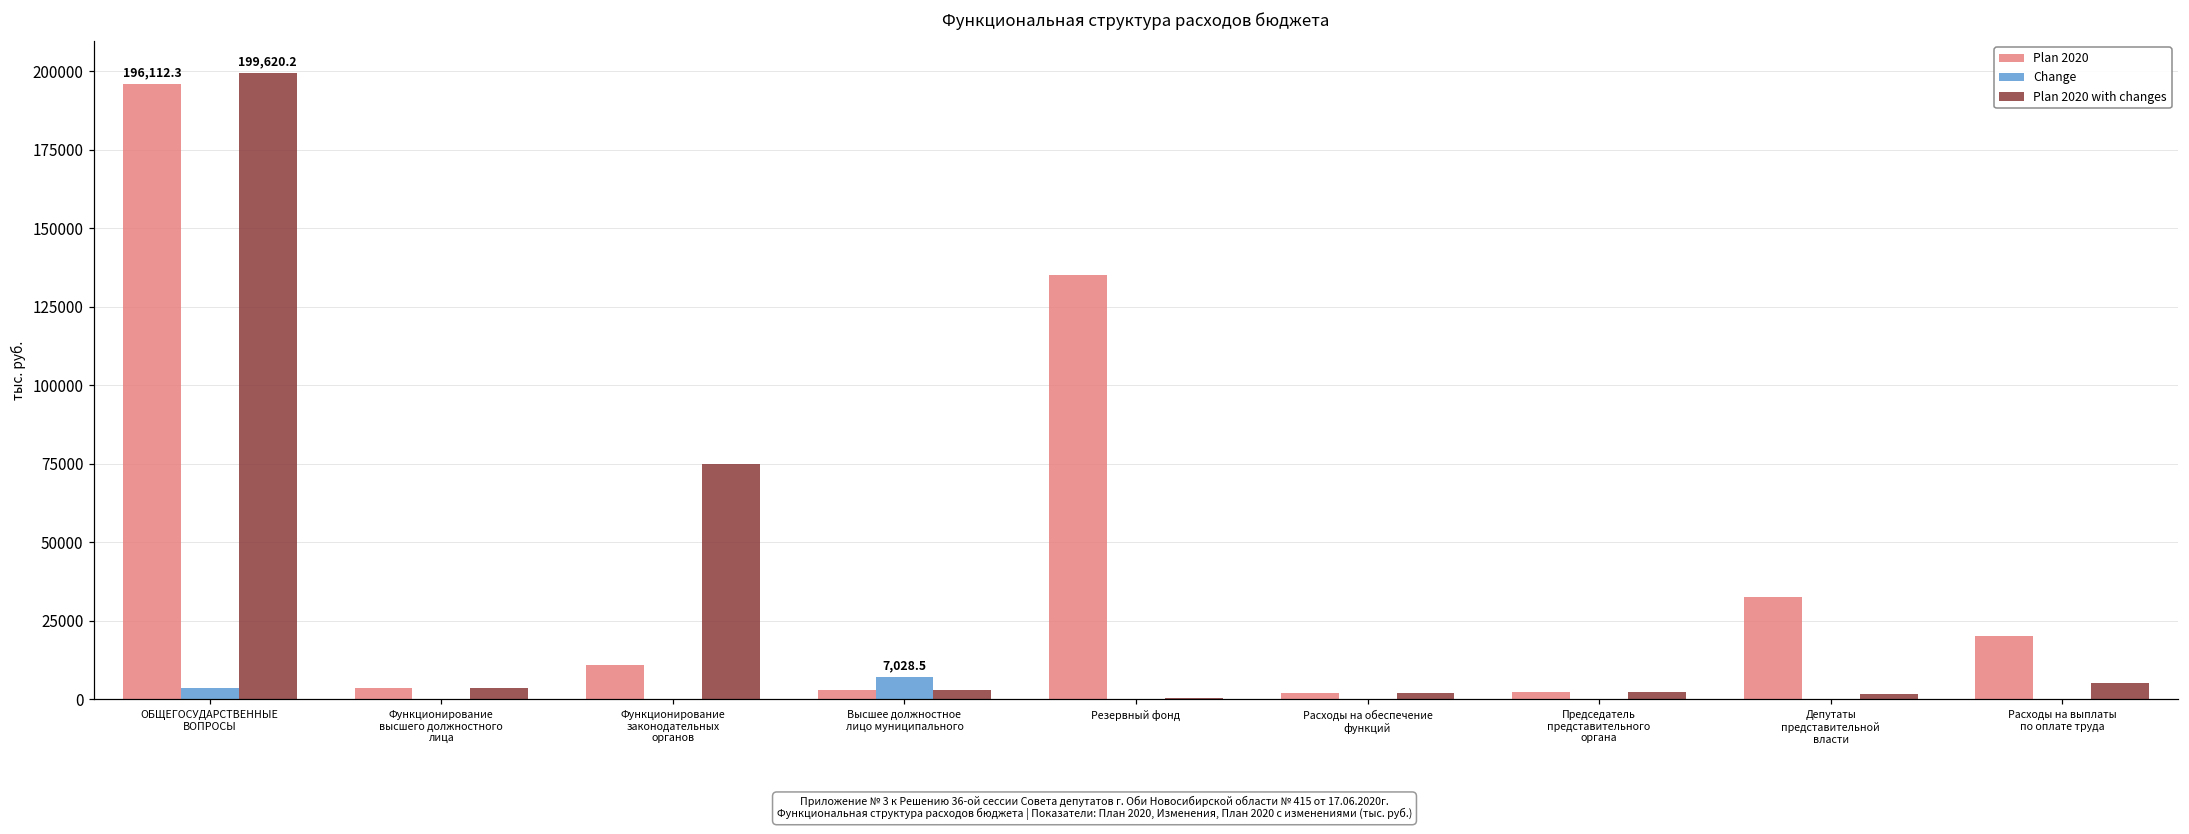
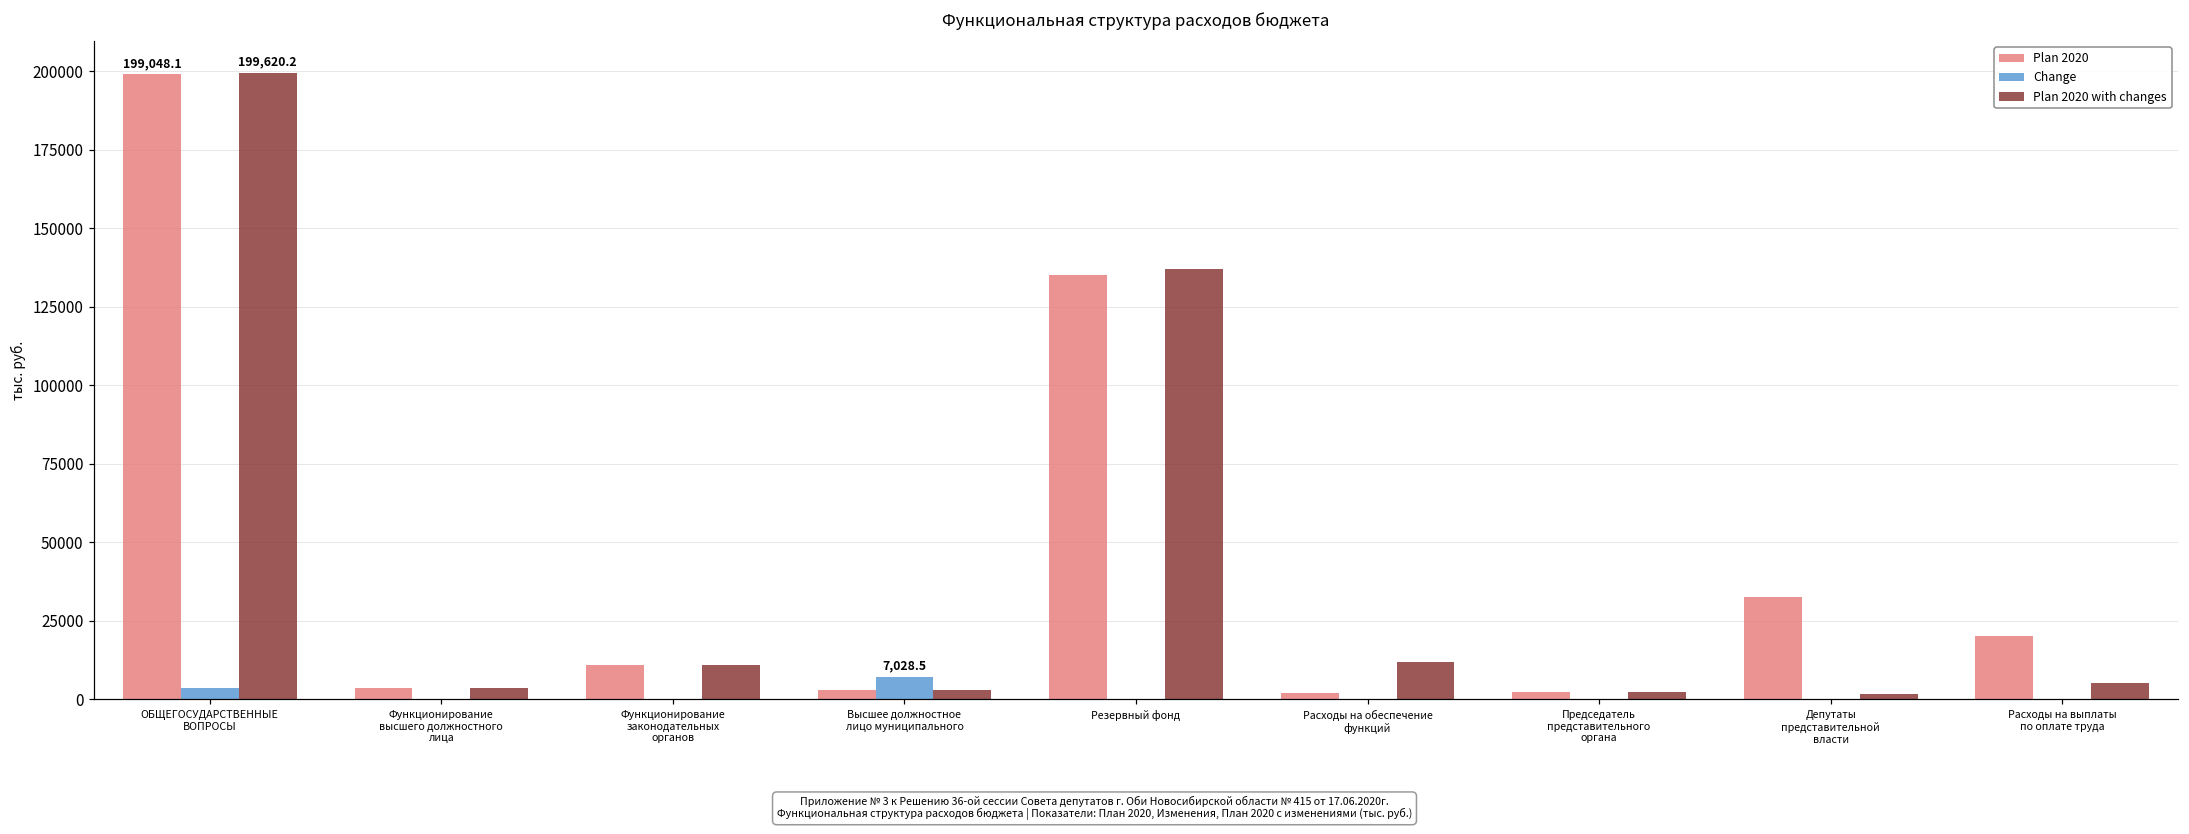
Plan 2020, ОБЩЕГОСУДАРСТВЕННЫЕ ВОПРОСЫ: 196,112.3 -> 199,048.1
Plan 2020 with changes, Функционирование законодательных органов: 75000 -> 11000
Plan 2020 with changes, Резервный фонд: 0 -> 137000
Plan 2020 with changes, Расходы на обеспечение функций: 2000 -> 12000
